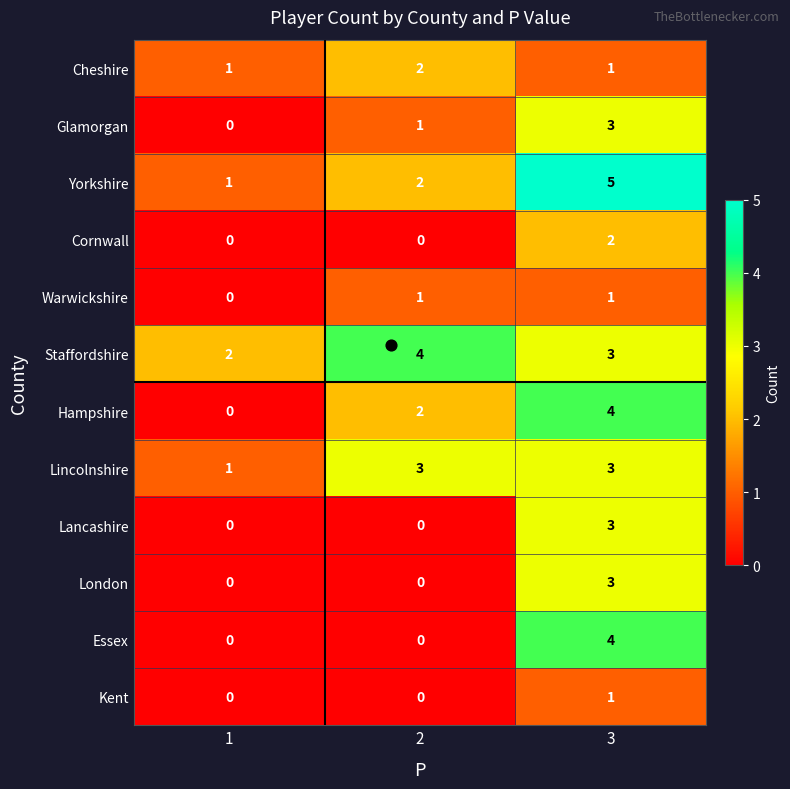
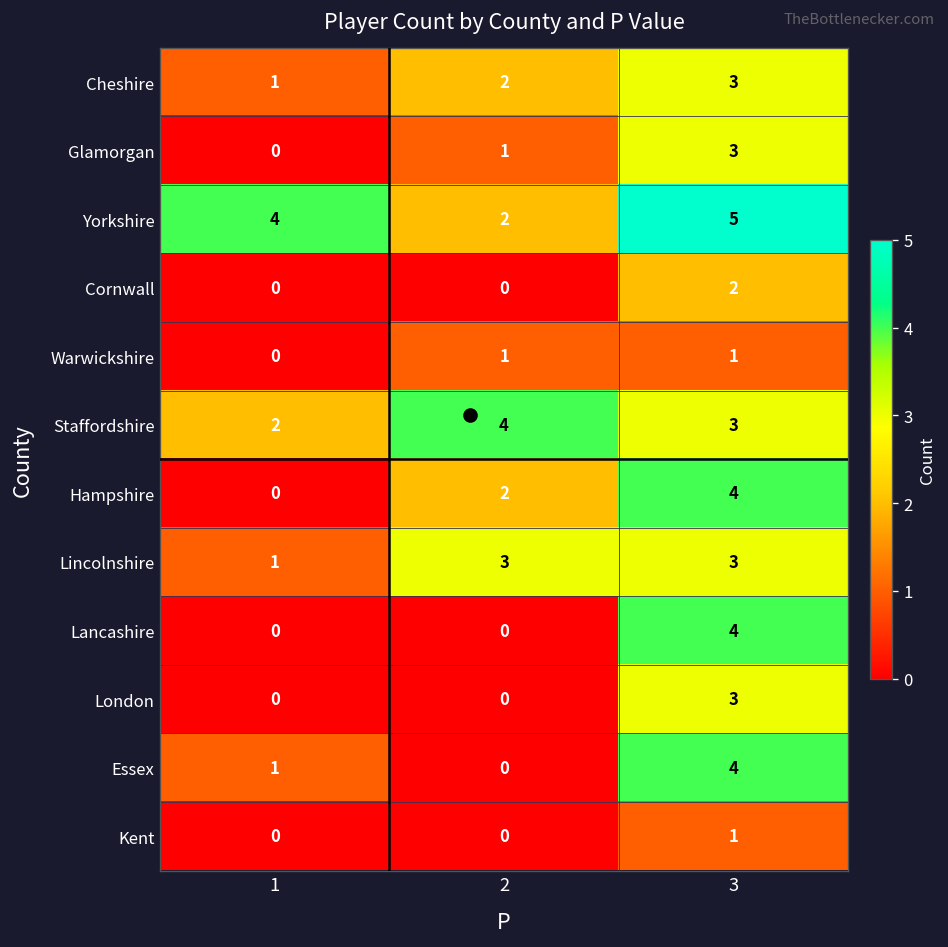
Cheshire, 3: 1 -> 3
Yorkshire, 1: 1 -> 4
Lancashire, 3: 3 -> 4
Essex, 1: 0 -> 1
